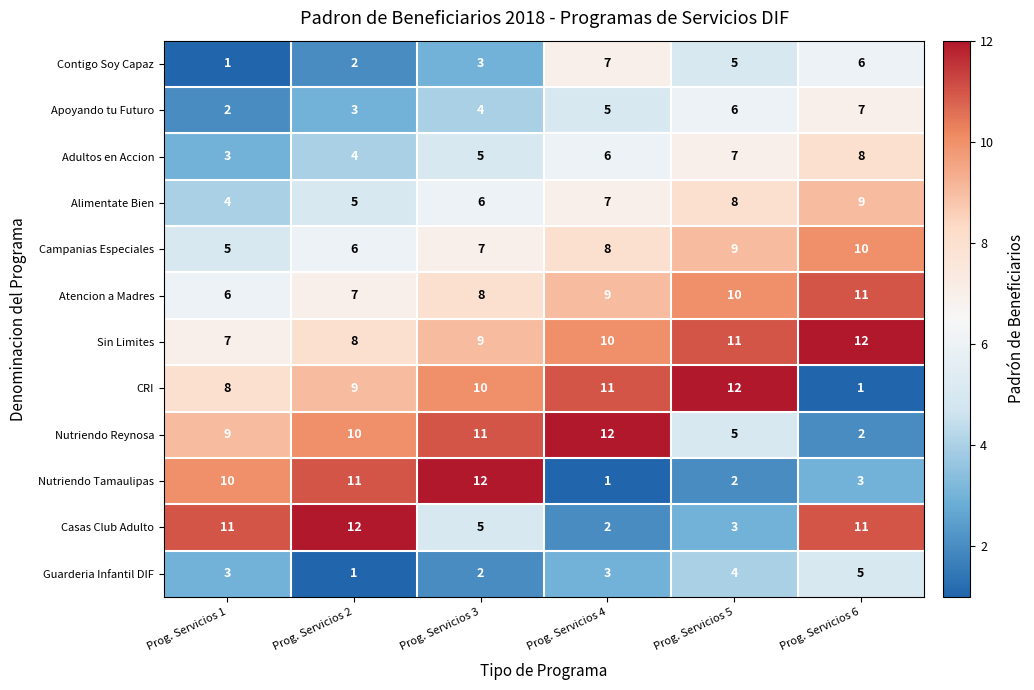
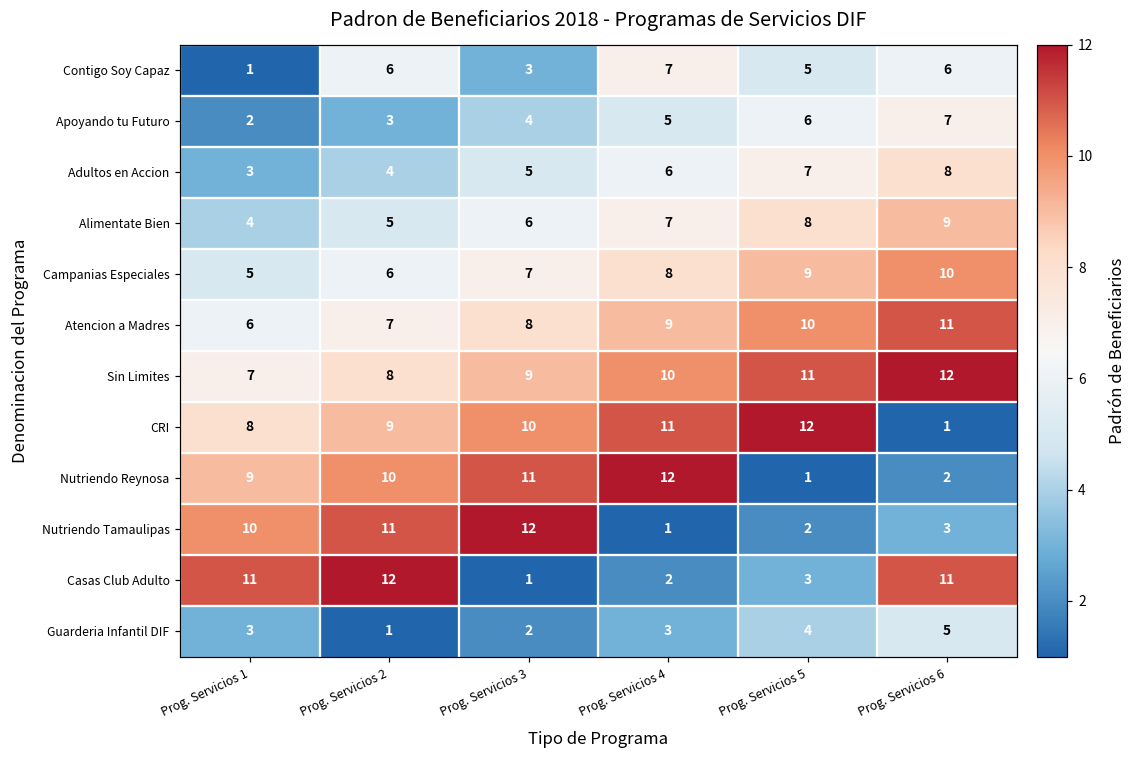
Contigo Soy Capaz, Prog. Servicios 2: 2 -> 6
Nutriendo Reynosa, Prog. Servicios 5: 5 -> 1
Casas Club Adulto, Prog. Servicios 3: 5 -> 1
